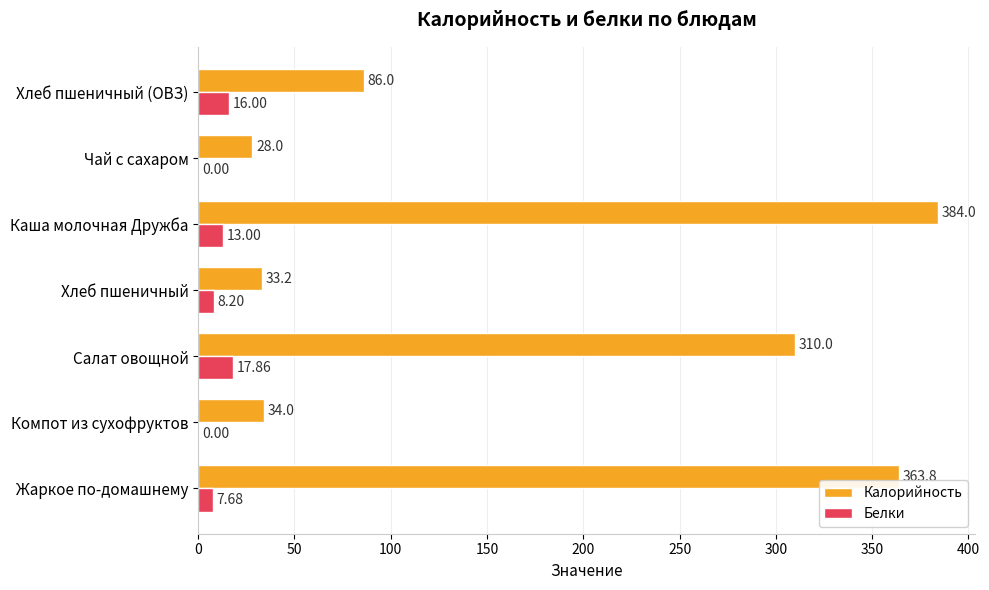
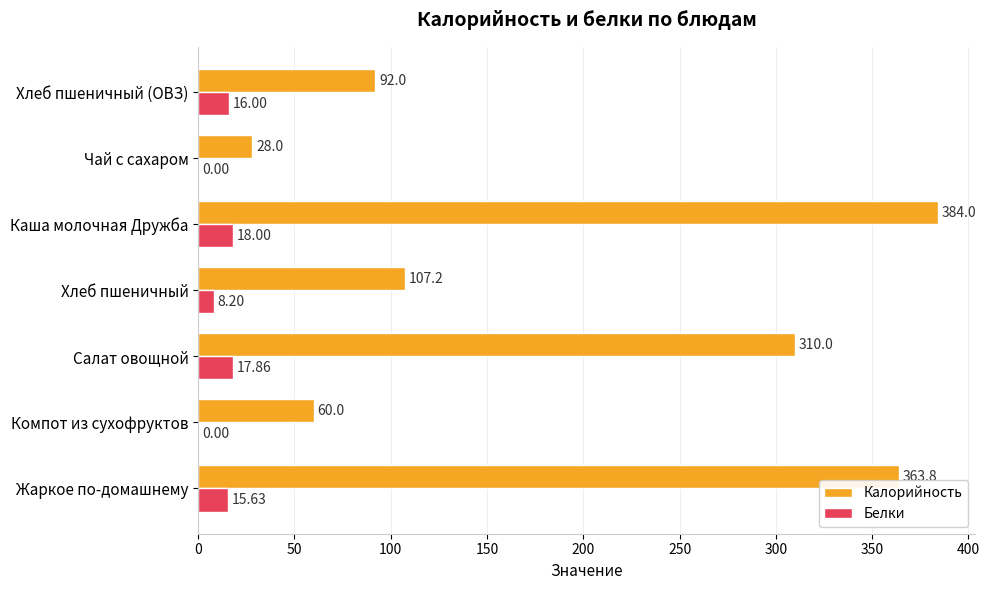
Калорийность, Хлеб пшеничный (ОВЗ): 86.0 -> 92.0
Белки, Каша молочная Дружба: 13.00 -> 18.00
Калорийность, Хлеб пшеничный: 33.2 -> 107.2
Калорийность, Компот из сухофруктов: 34.0 -> 60.0
Белки, Жаркое по-домашнему: 7.68 -> 15.63
